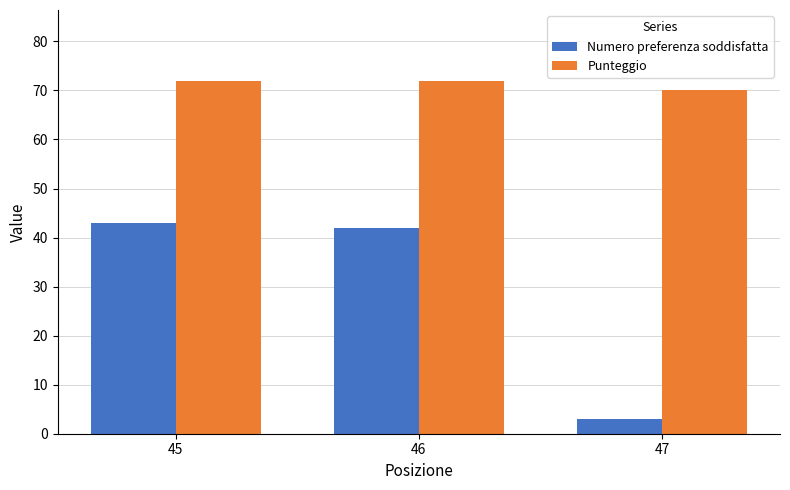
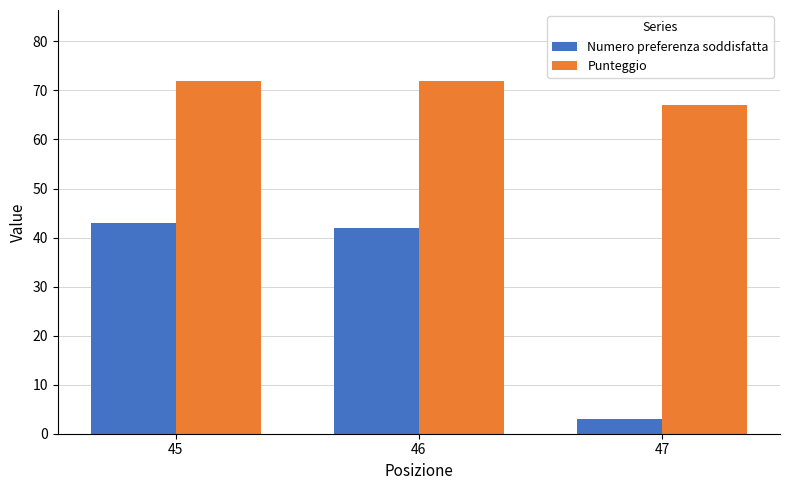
Punteggio, 47: 70 -> 67
